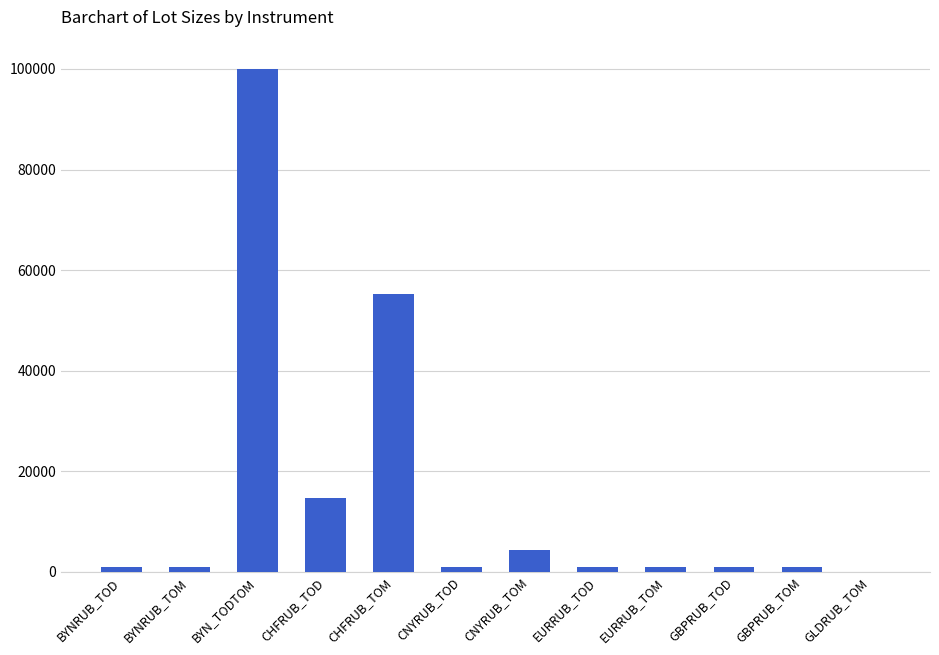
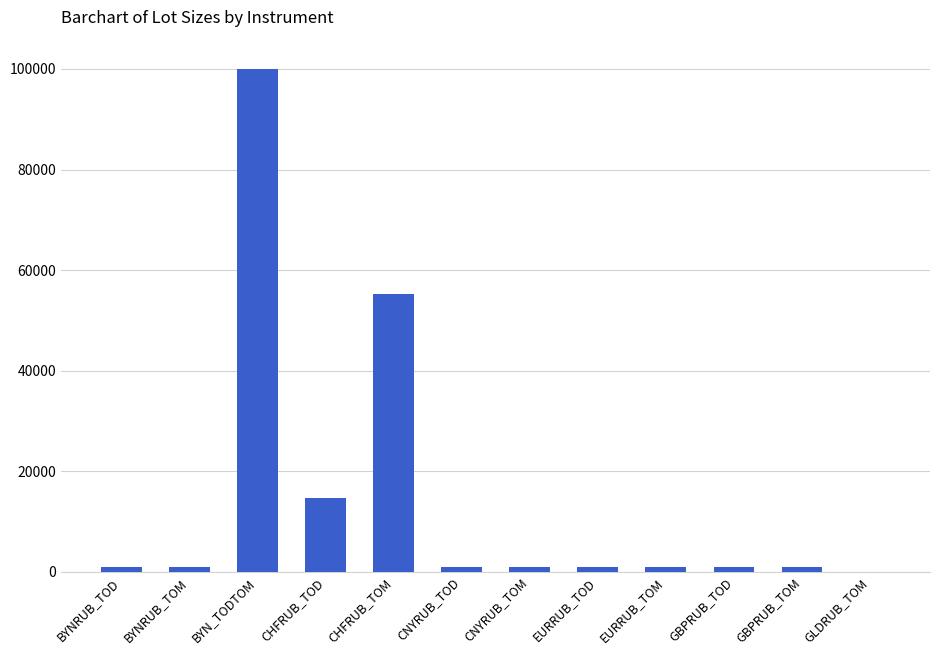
CNYRUB_TOM: 4000 -> 1000
